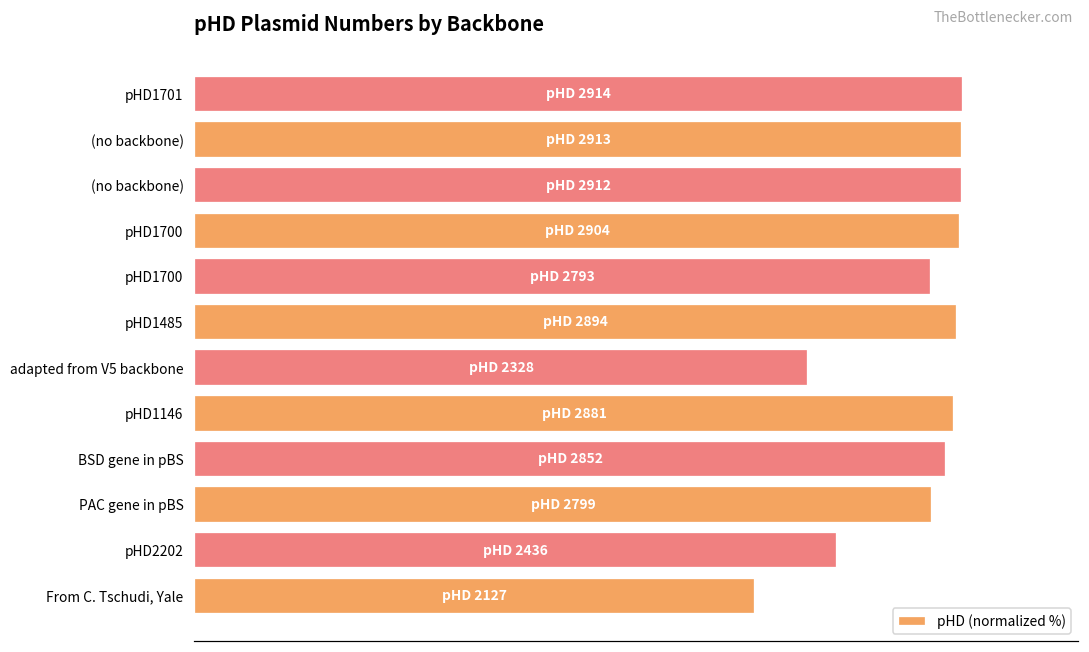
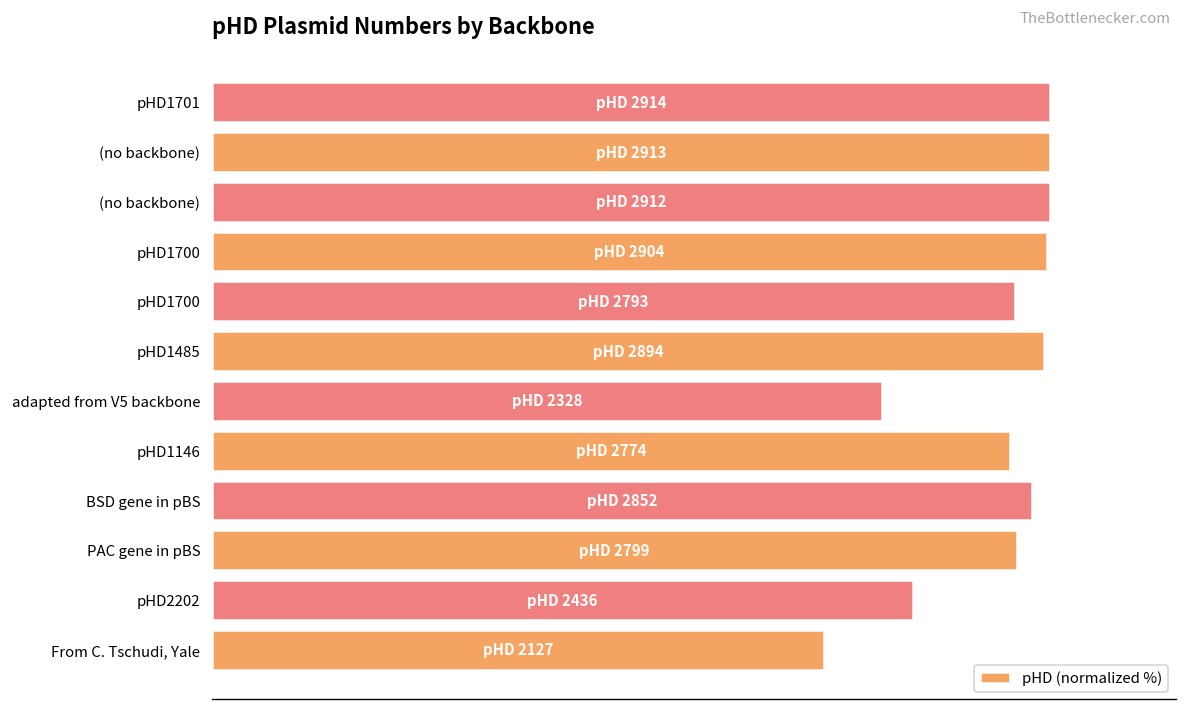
pHD1146: 2881 -> 2774
